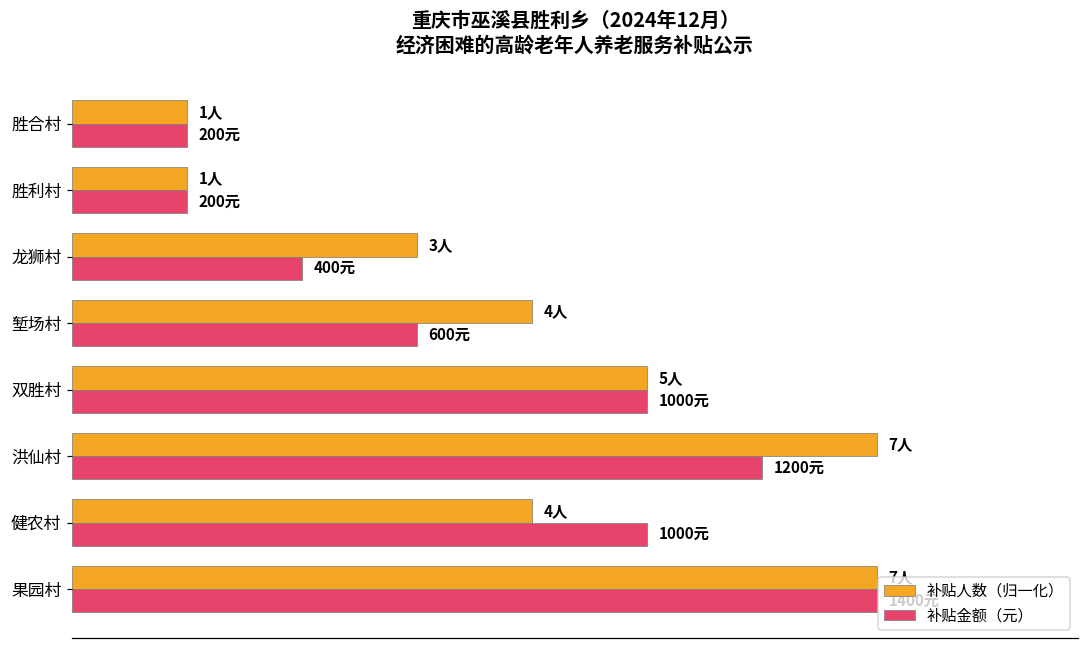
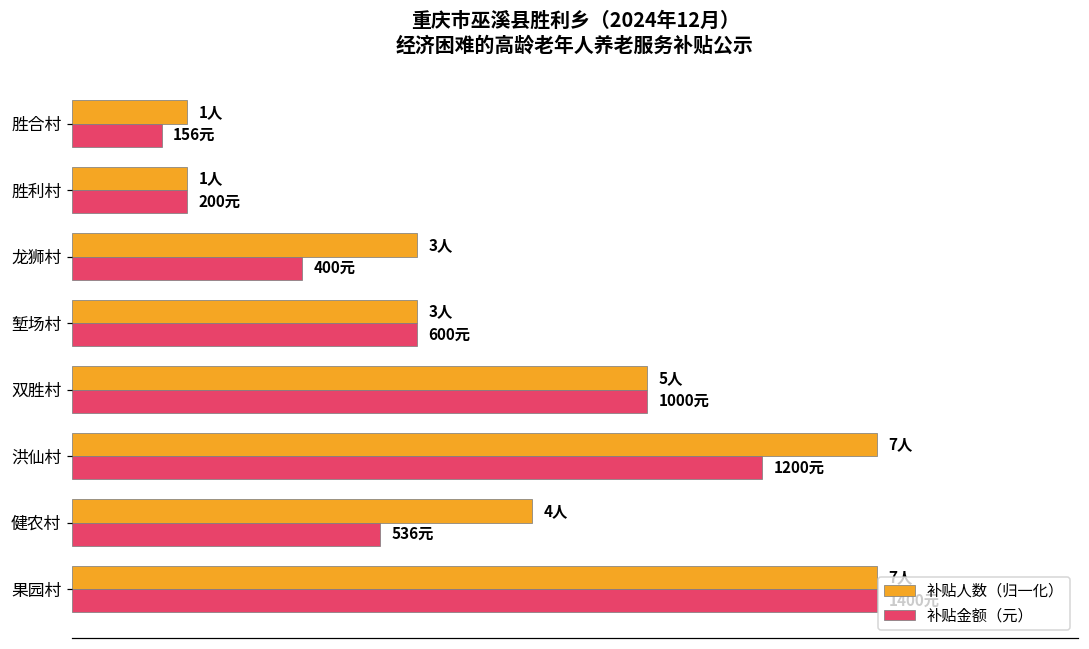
补贴金额（元）, 胜合村: 200元 -> 156元
补贴人数（归一化）, 堑场村: 4人 -> 3人
补贴金额（元）, 健农村: 1000元 -> 536元
